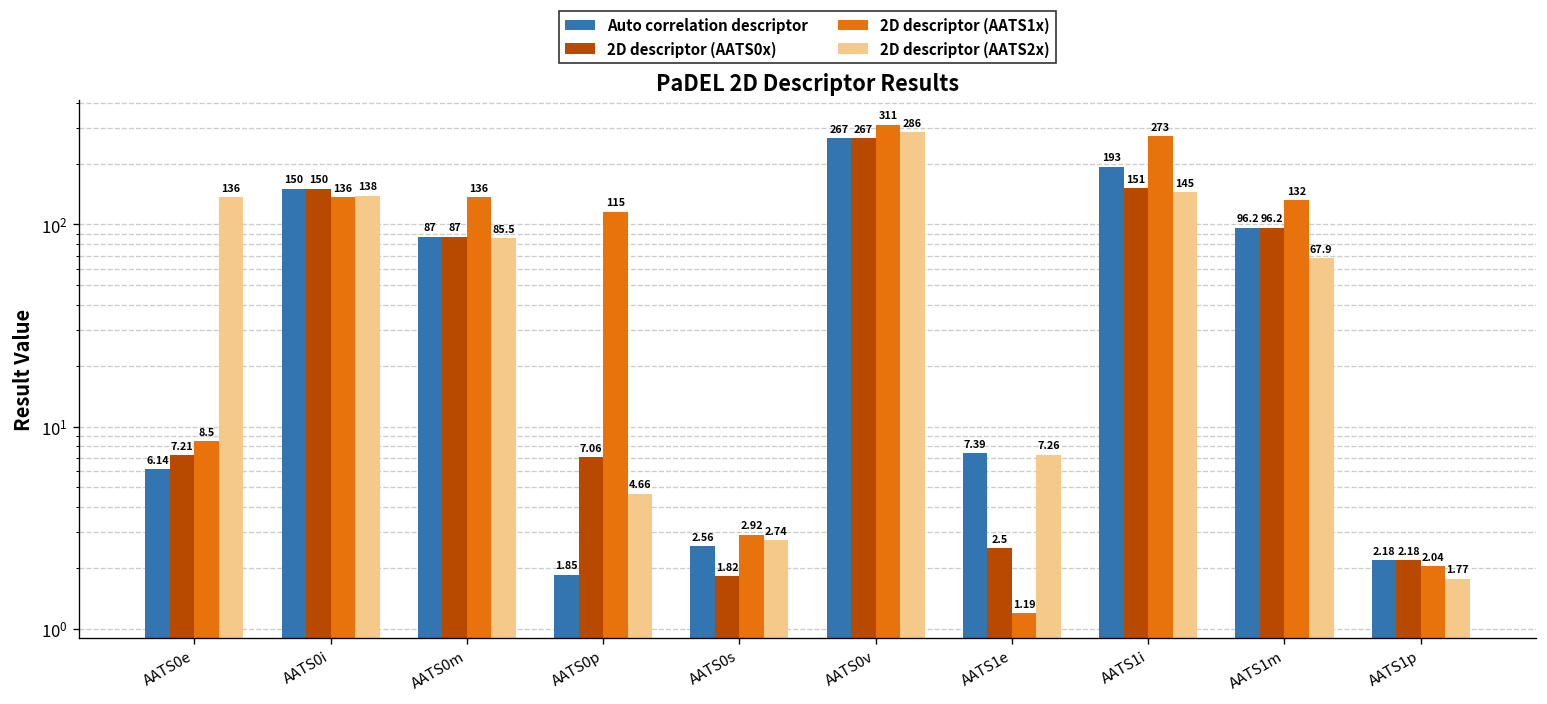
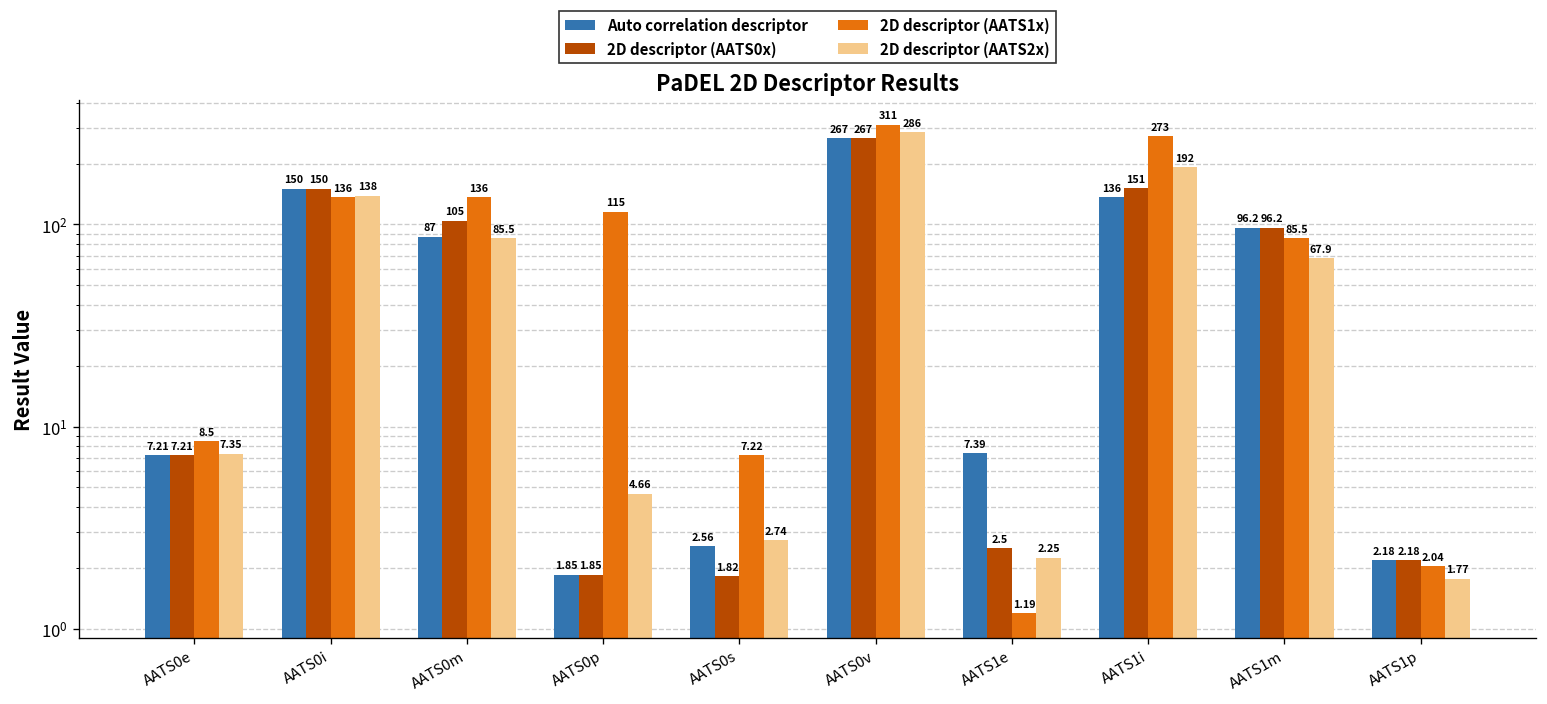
Auto correlation descriptor, AATS0e: 6.14 -> 7.21
2D descriptor (AATS2x), AATS0e: 136 -> 7.35
2D descriptor (AATS0x), AATS0m: 87 -> 105
2D descriptor (AATS0x), AATS0p: 7.06 -> 1.85
2D descriptor (AATS1x), AATS0s: 2.92 -> 7.22
2D descriptor (AATS2x), AATS1e: 7.26 -> 2.25
Auto correlation descriptor, AATS1i: 193 -> 136
2D descriptor (AATS2x), AATS1i: 145 -> 192
2D descriptor (AATS1x), AATS1m: 132 -> 85.5
